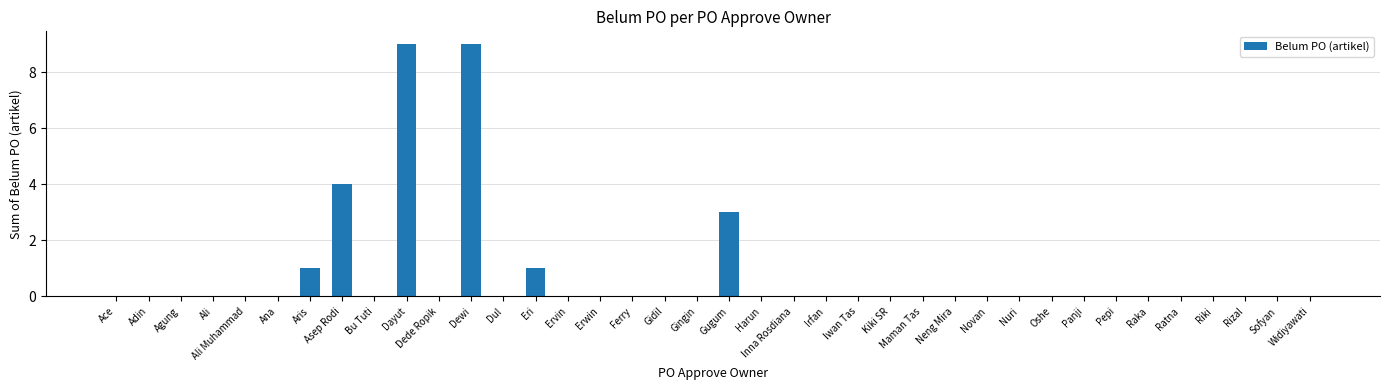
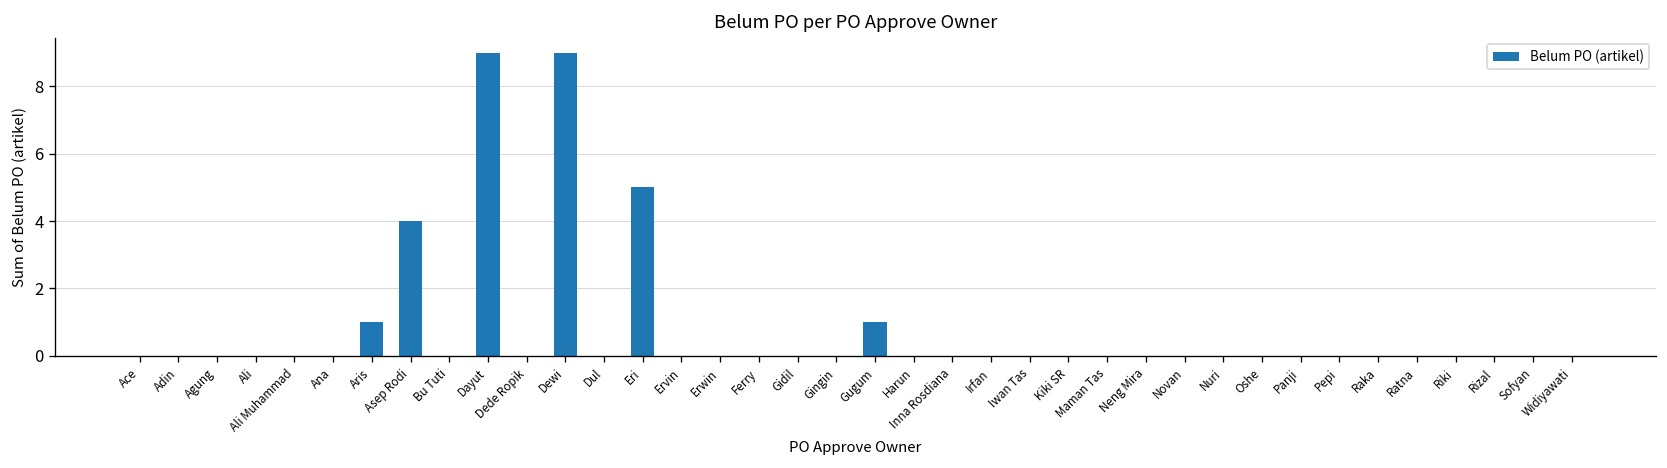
Eri: 1 -> 5
Gugum: 3 -> 1
